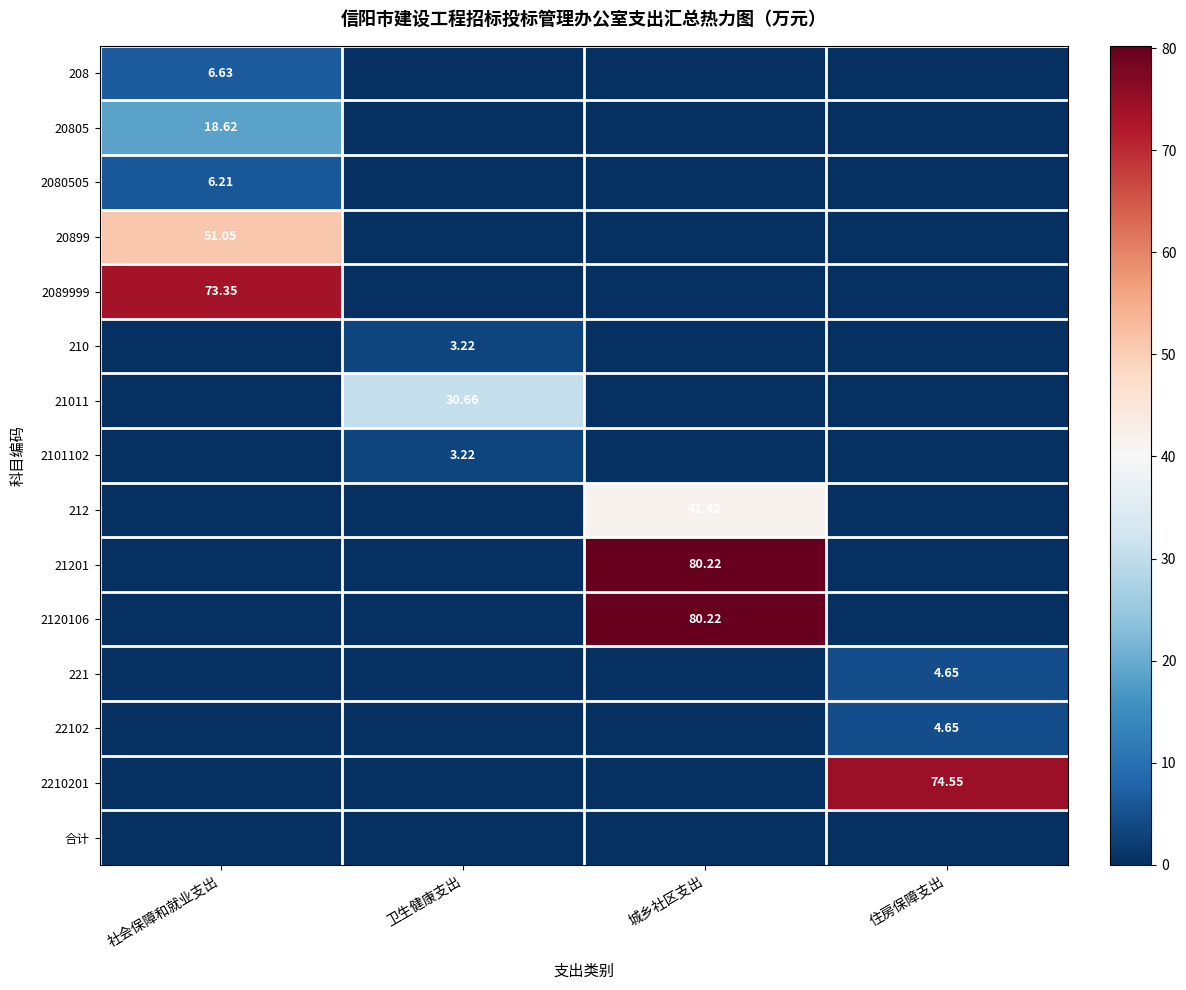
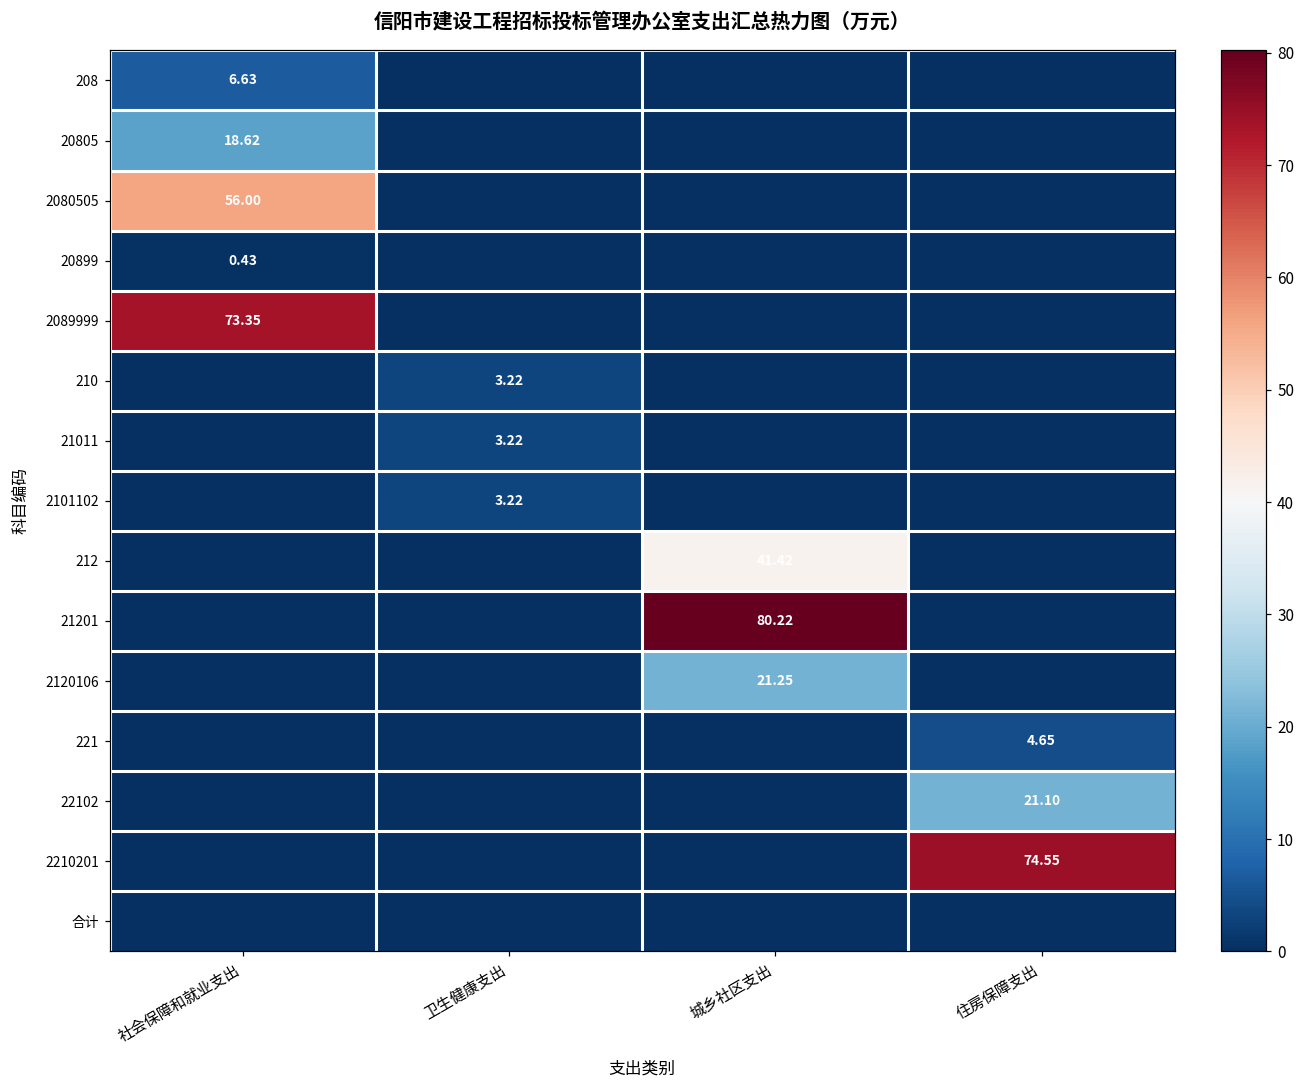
2080505, 社会保障和就业支出: 6.21 -> 56.00
20899, 社会保障和就业支出: 51.05 -> 0.43
21011, 卫生健康支出: 30.66 -> 3.22
2120106, 城乡社区支出: 80.22 -> 21.25
22102, 住房保障支出: 4.65 -> 21.10
